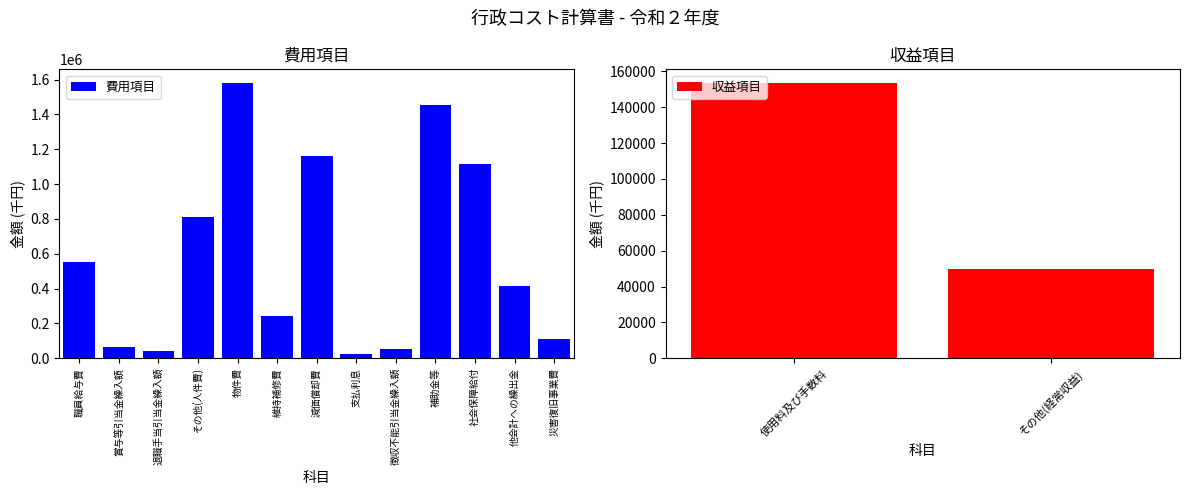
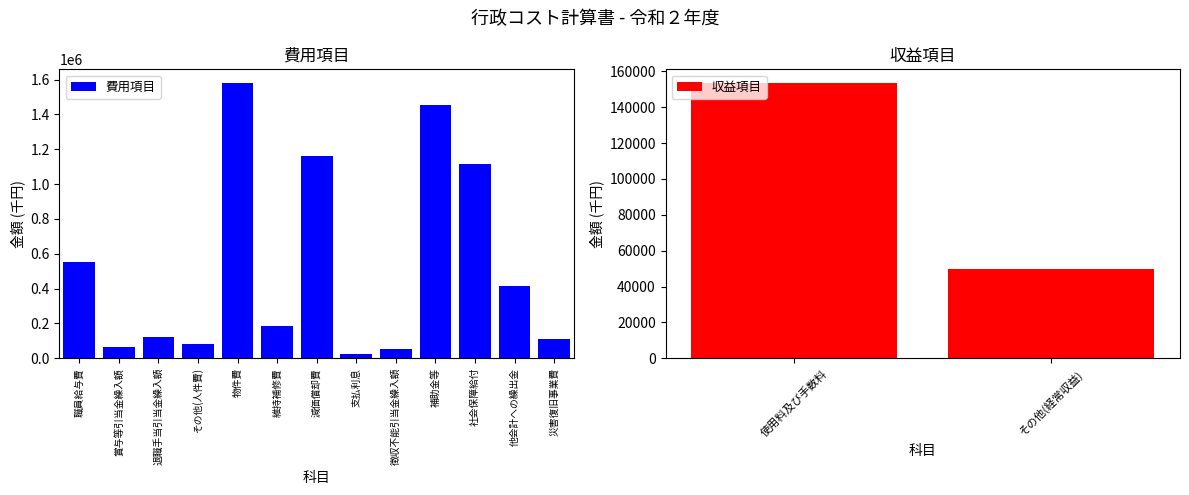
費用項目, 退職手当引当金繰入額: 40000 -> 120000
費用項目, その他(人件費): 810000 -> 80000
費用項目, 維持補修費: 240000 -> 180000
